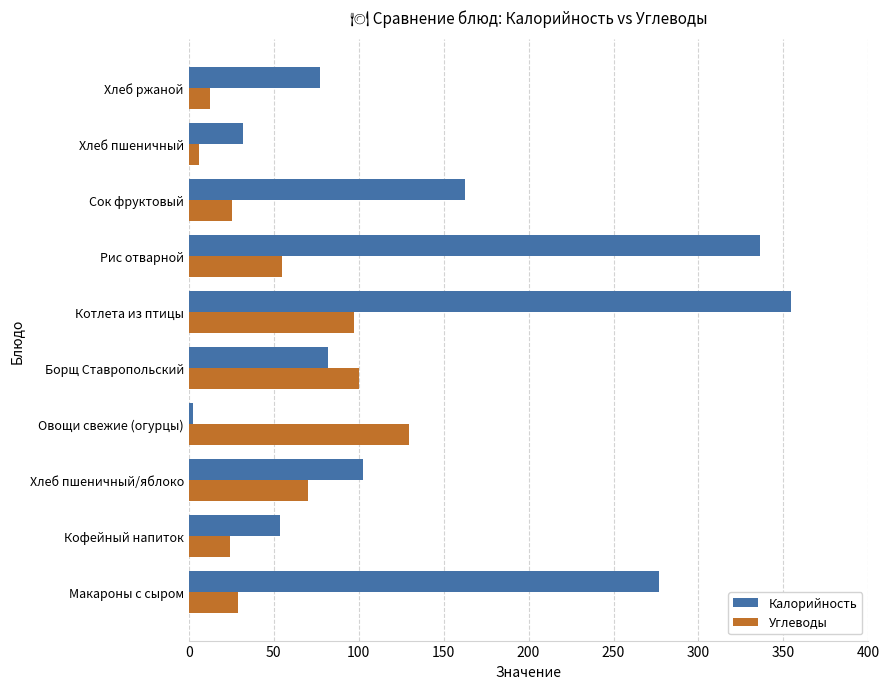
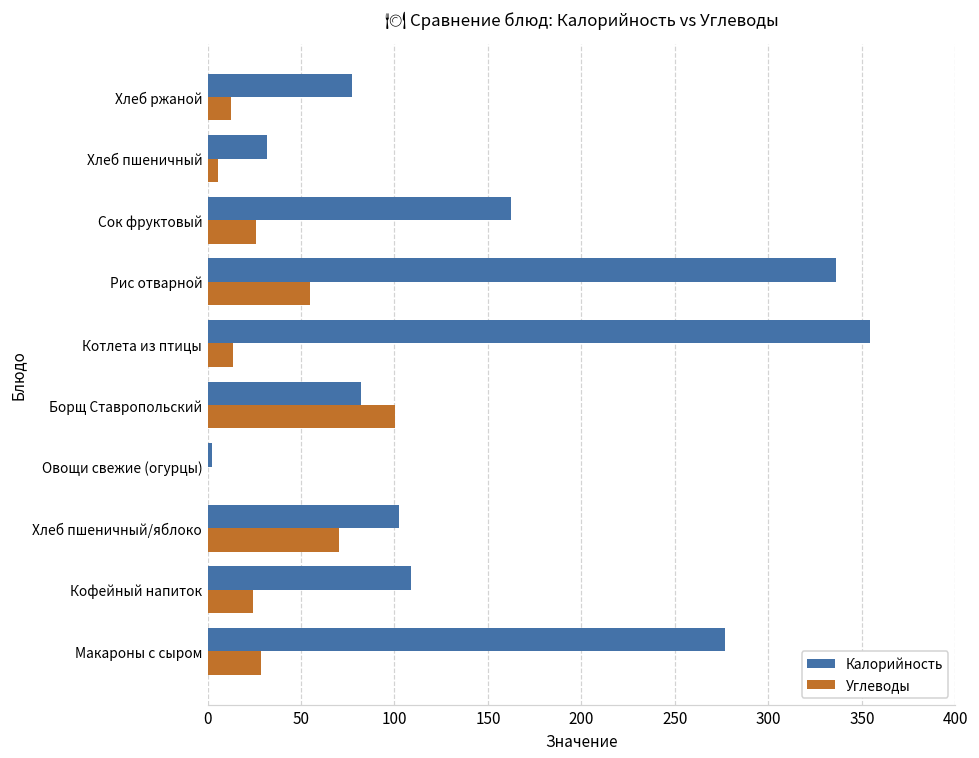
Углеводы, Котлета из птицы: 97 -> 14
Углеводы, Овощи свежие (огурцы): 130 -> 0
Калорийность, Кофейный напиток: 54 -> 109
